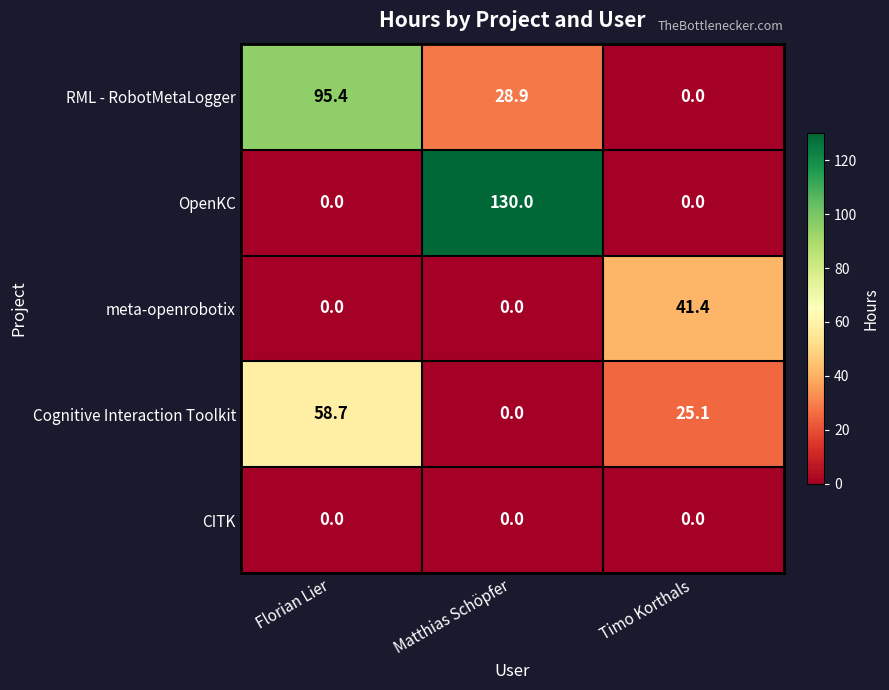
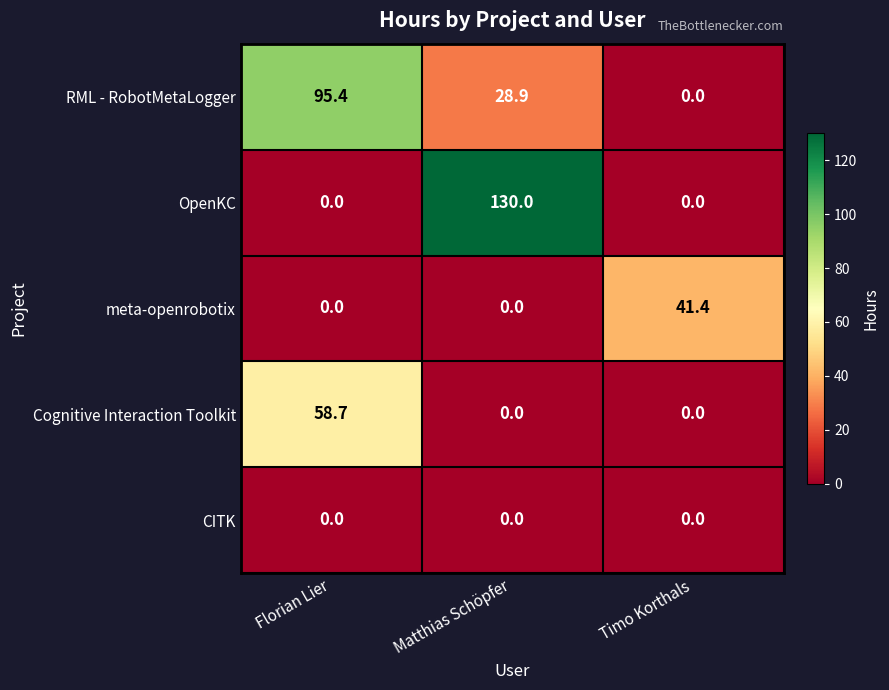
Cognitive Interaction Toolkit, Timo Korthals: 25.1 -> 0.0
